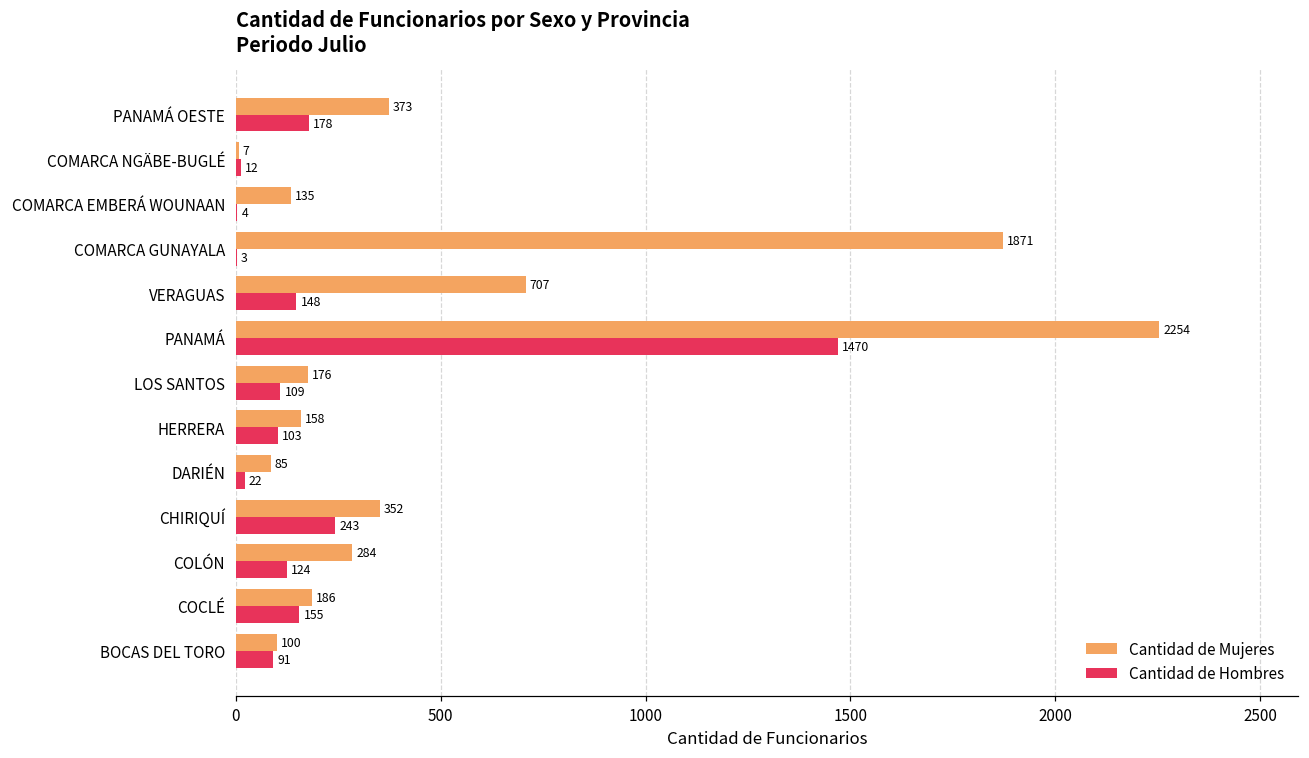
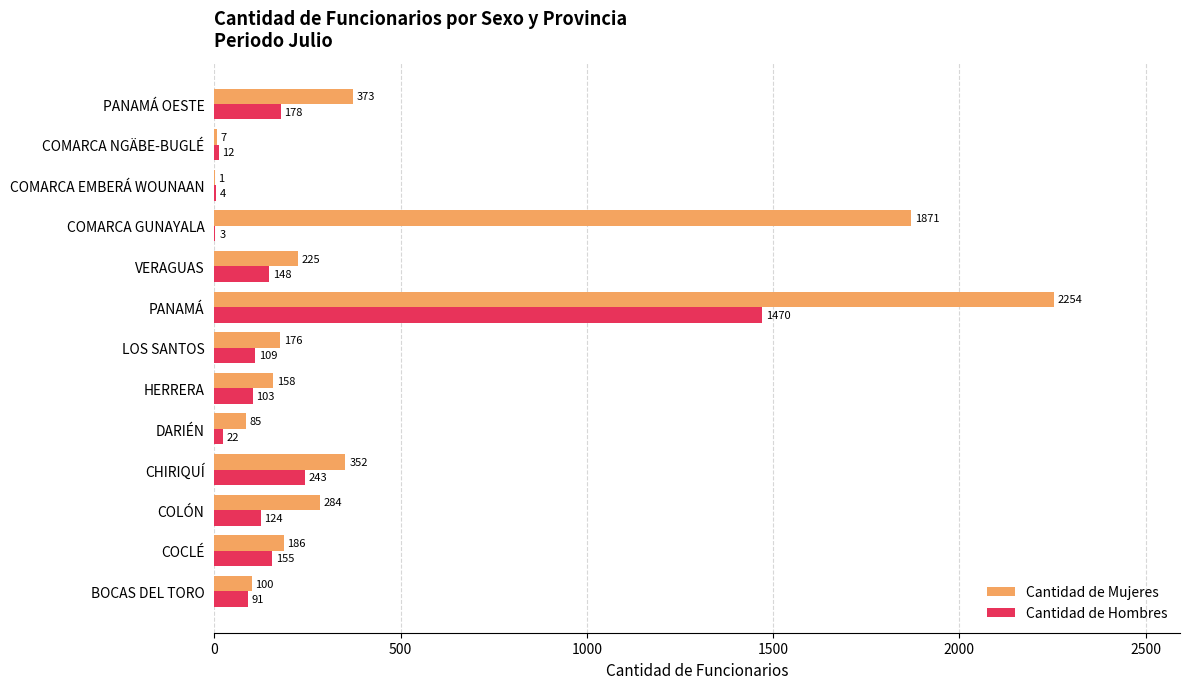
Cantidad de Mujeres, COMARCA EMBERÁ WOUNAAN: 135 -> 1
Cantidad de Mujeres, VERAGUAS: 707 -> 225
